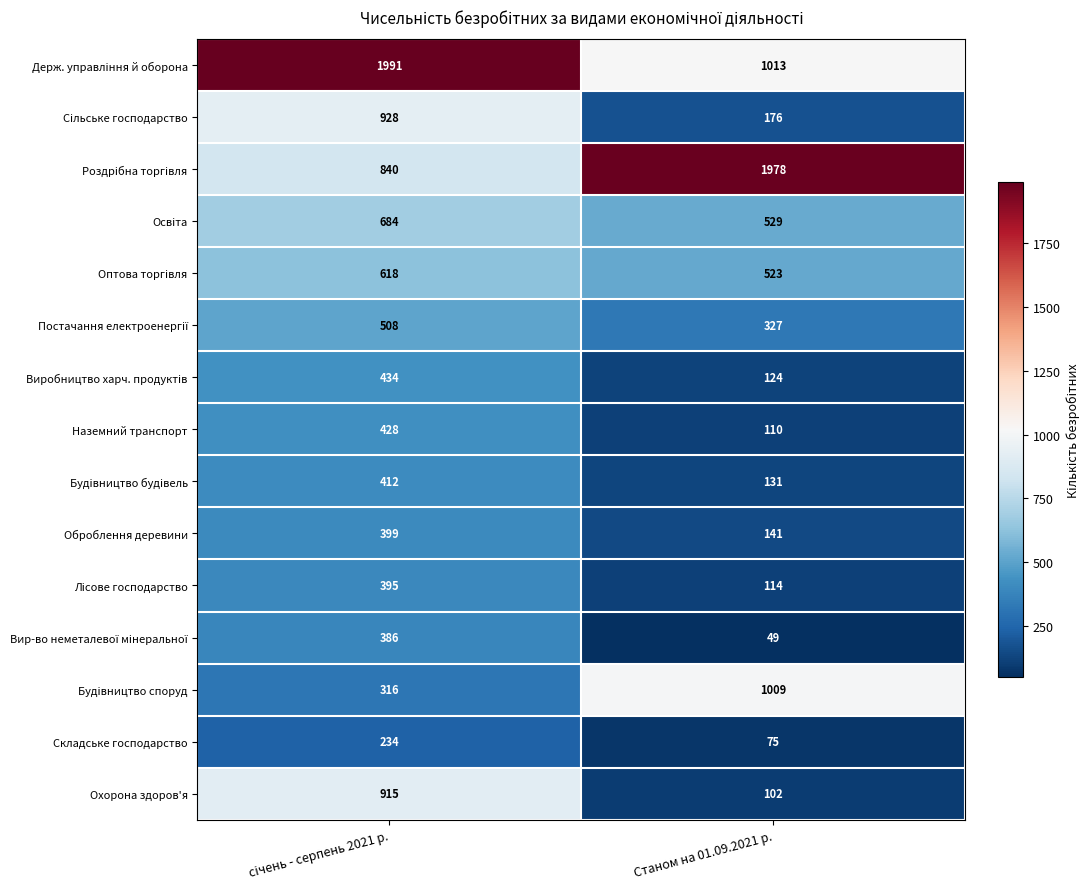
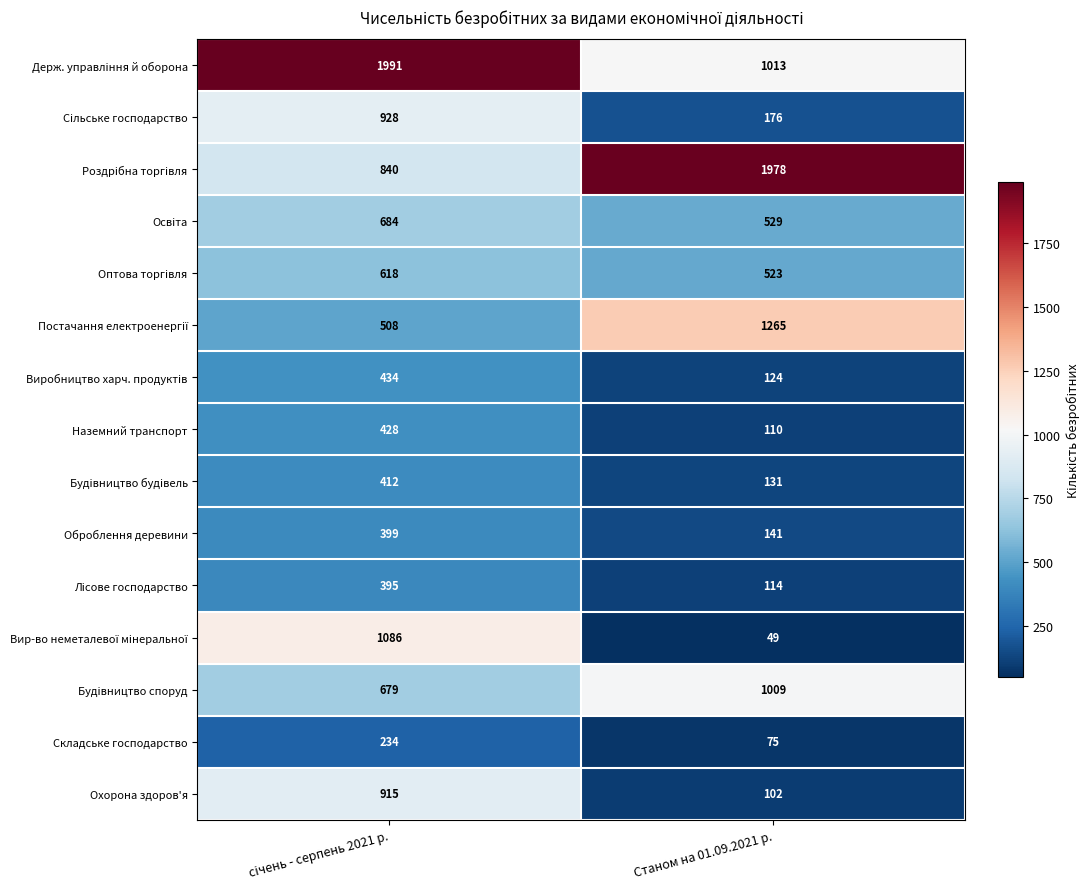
Постачання електроенергії, Станом на 01.09.2021 р.: 327 -> 1265
Вир-во неметалевої мінеральної, січень - серпень 2021 р.: 386 -> 1086
Будівництво споруд, січень - серпень 2021 р.: 316 -> 679
